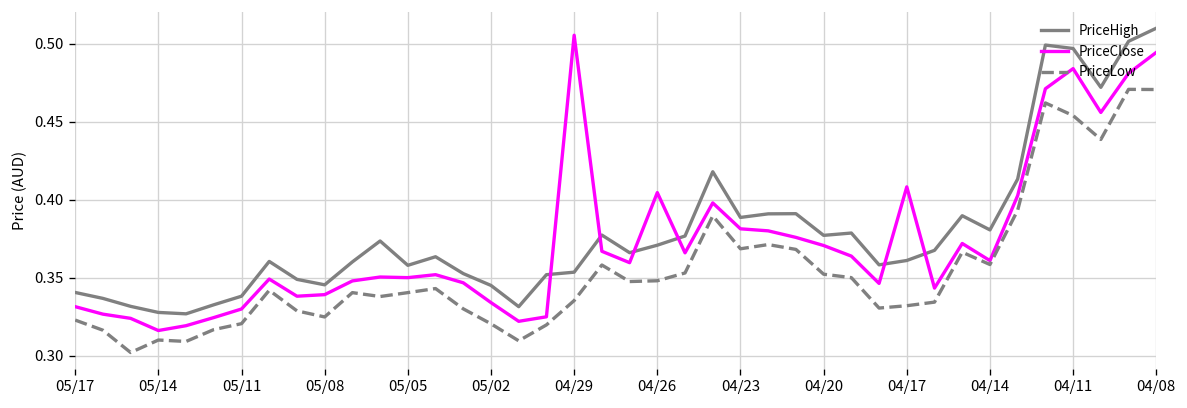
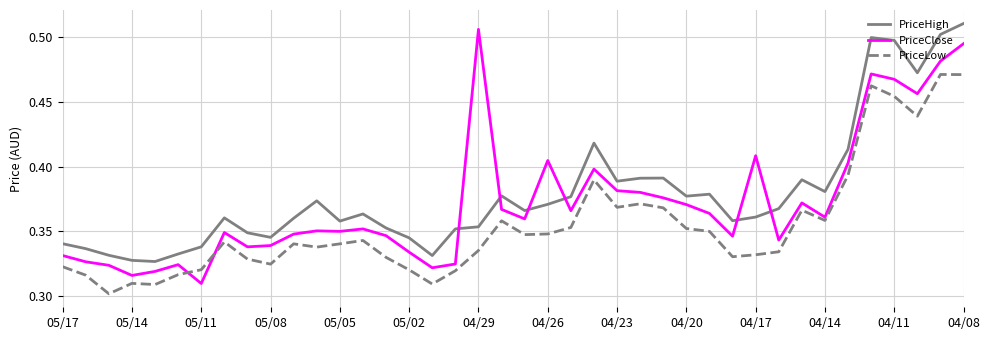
PriceClose, 05/11: 0.33 -> 0.31
PriceClose, 04/11: 0.484 -> 0.467
